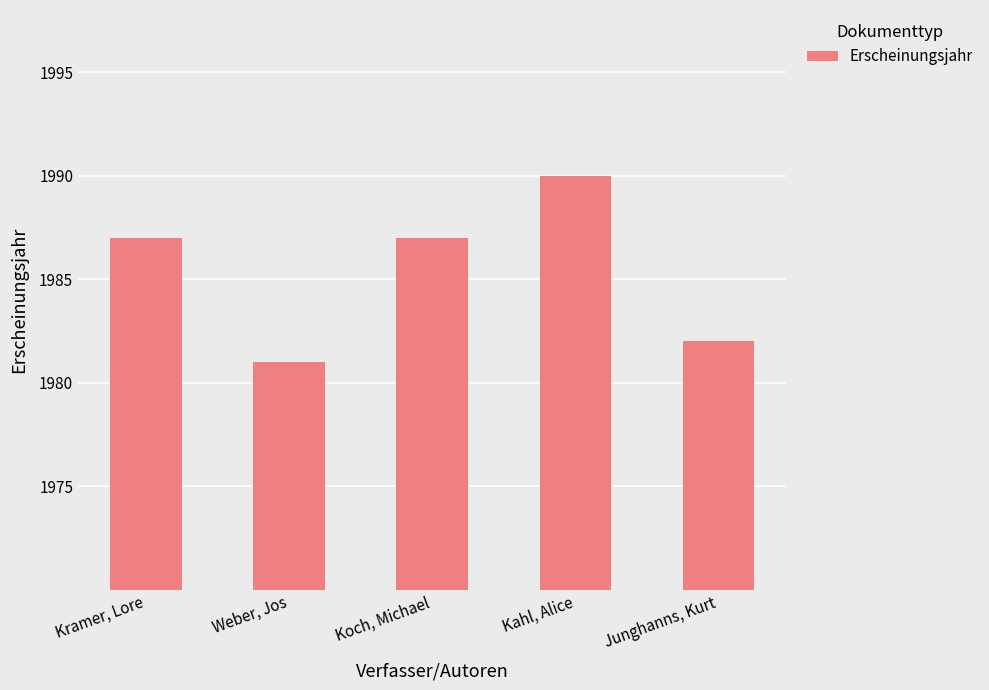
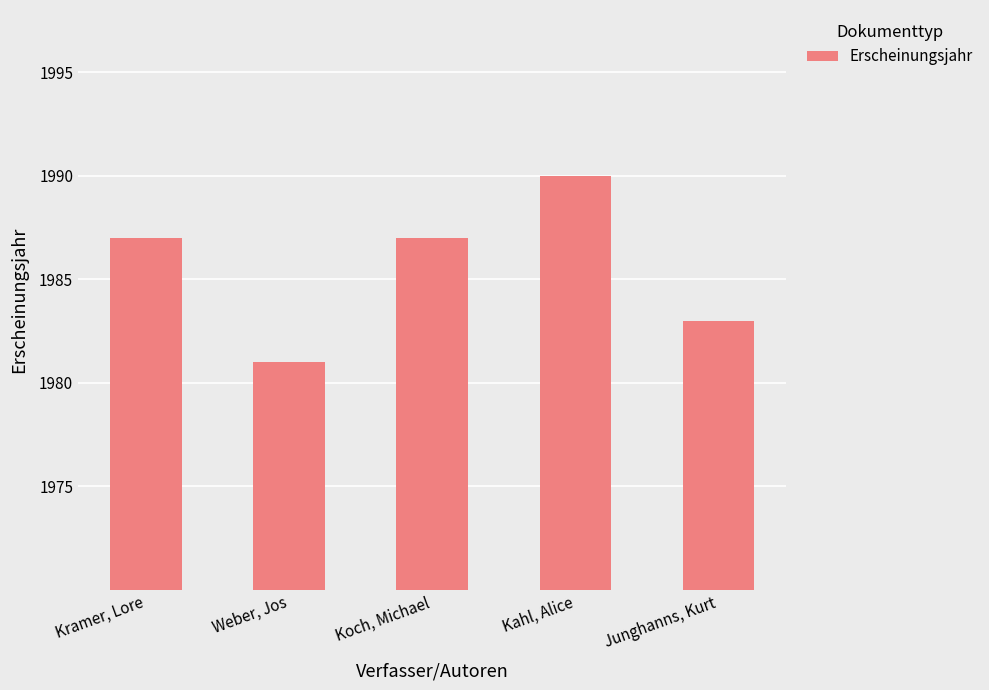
Junghanns, Kurt: 1982 -> 1983
